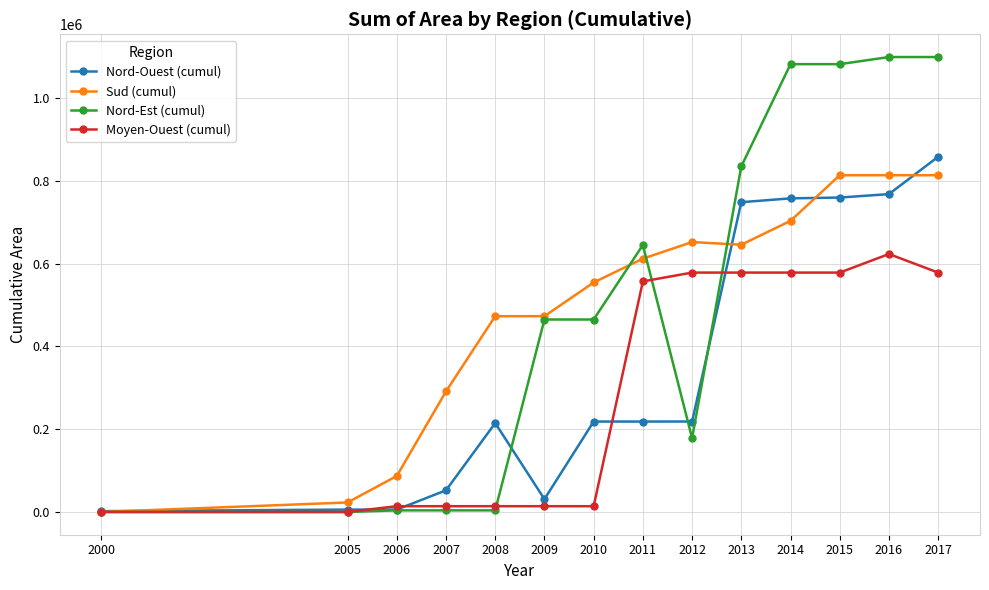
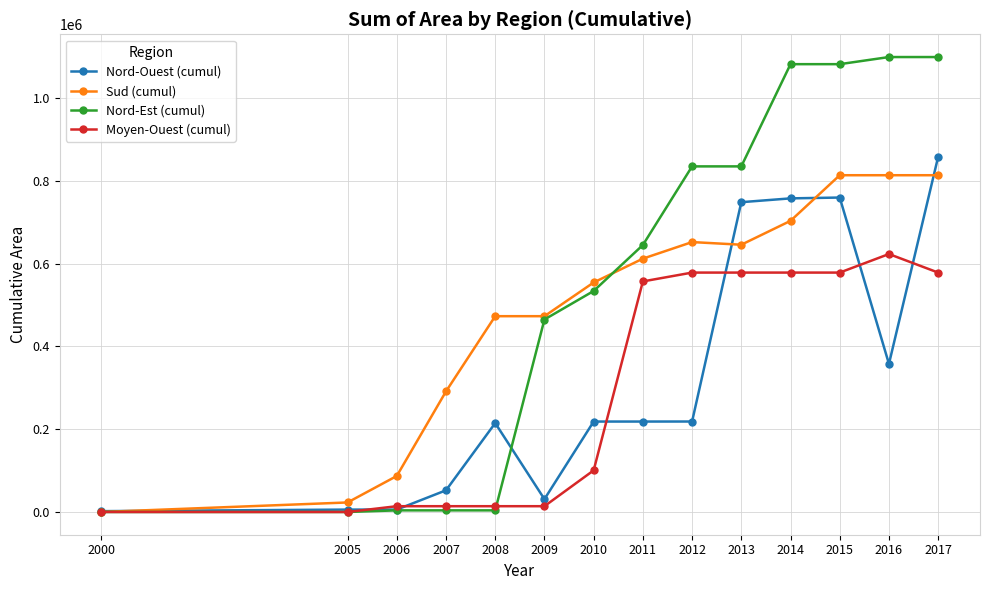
Nord-Est (cumul), 2010: 470000 -> 530000
Moyen-Ouest (cumul), 2010: 10000 -> 100000
Nord-Est (cumul), 2012: 180000 -> 840000
Nord-Ouest (cumul), 2016: 770000 -> 360000
